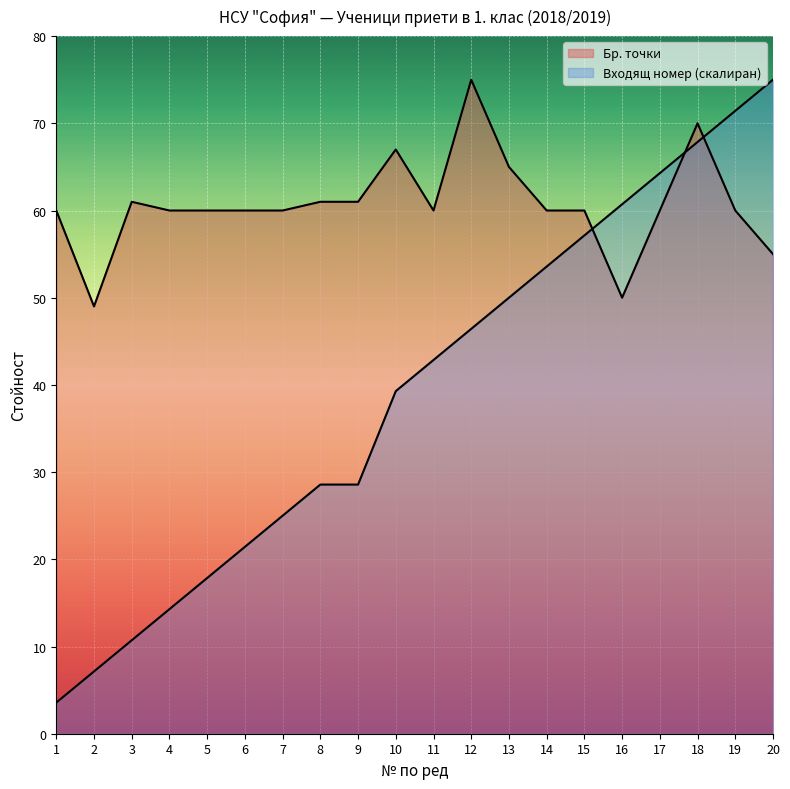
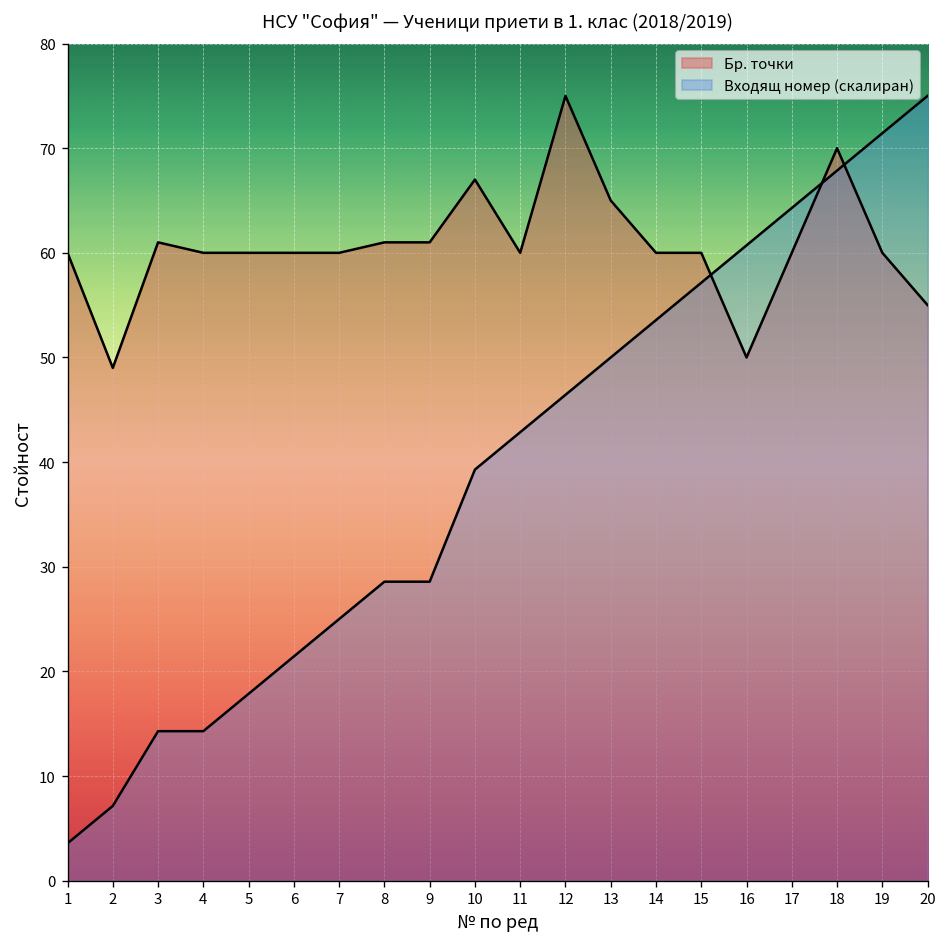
Входящ номер (скалиран), 3: 11 -> 14
